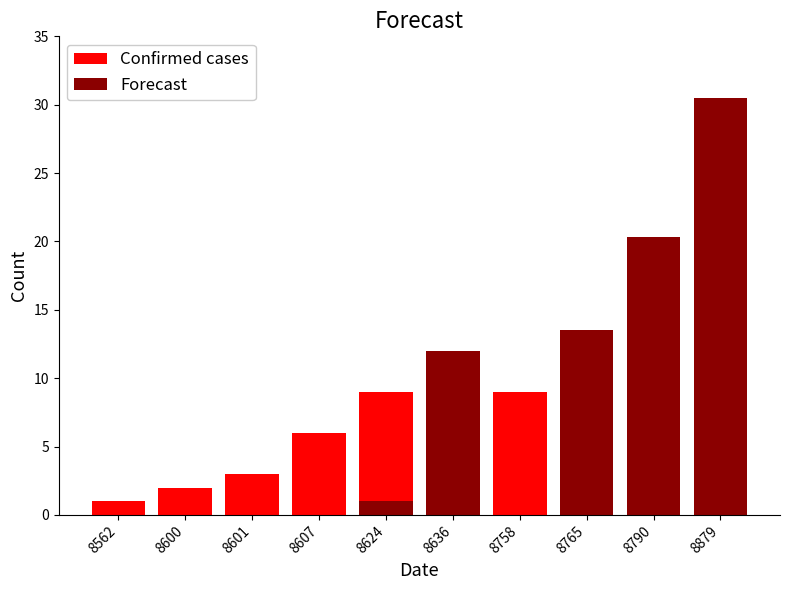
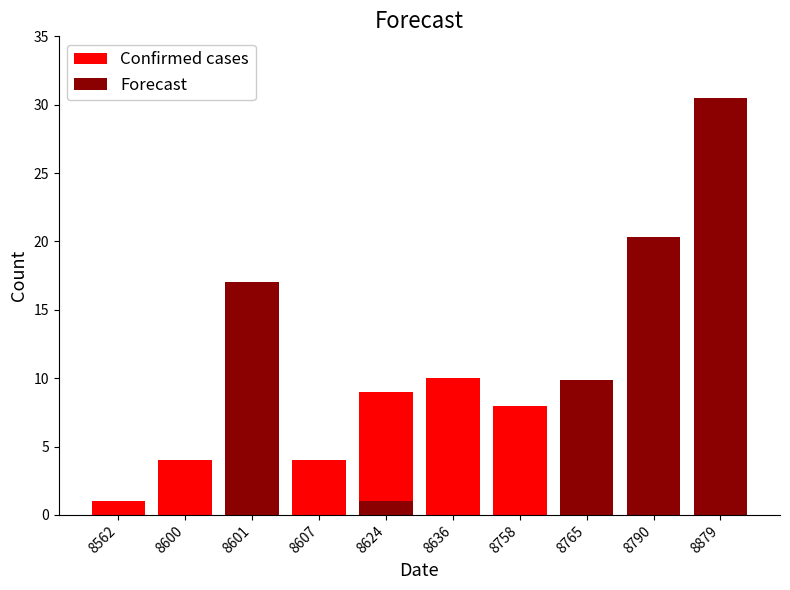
Confirmed cases, 8600: 2 -> 4
Confirmed cases, 8601: 3 -> 1
Forecast, 8601: 0 -> 17
Confirmed cases, 8607: 6 -> 4
Forecast, 8636: 12 -> 0
Confirmed cases, 8758: 9 -> 8
Forecast, 8765: 13.5 -> 9.9
